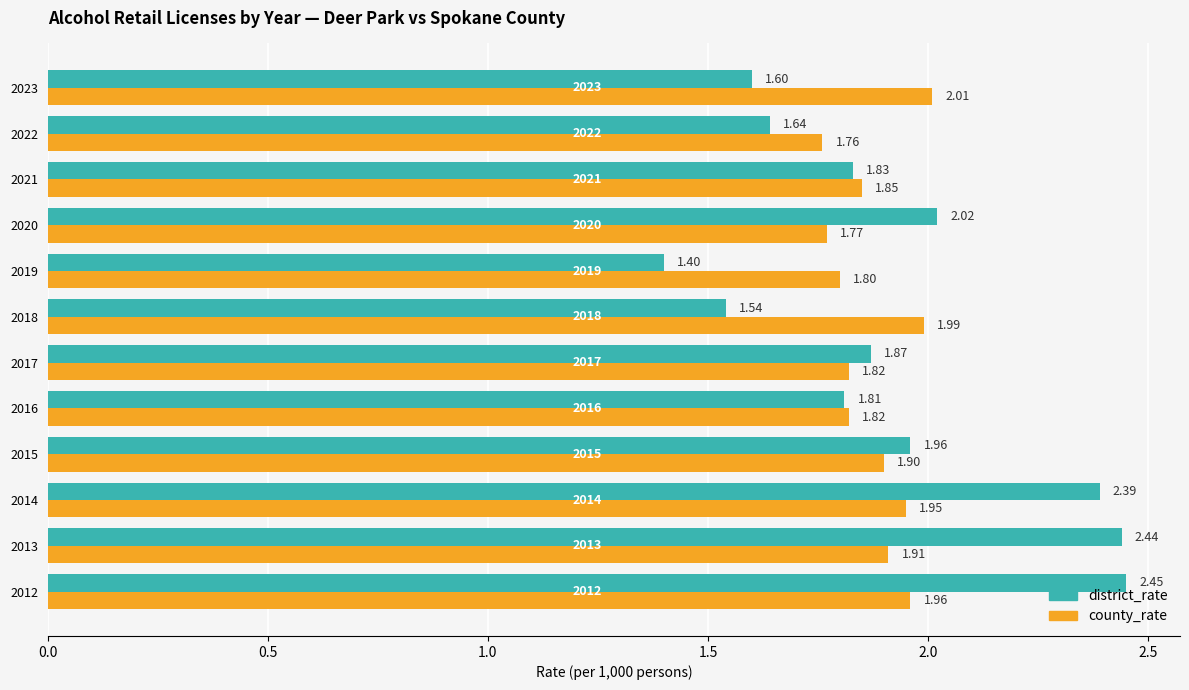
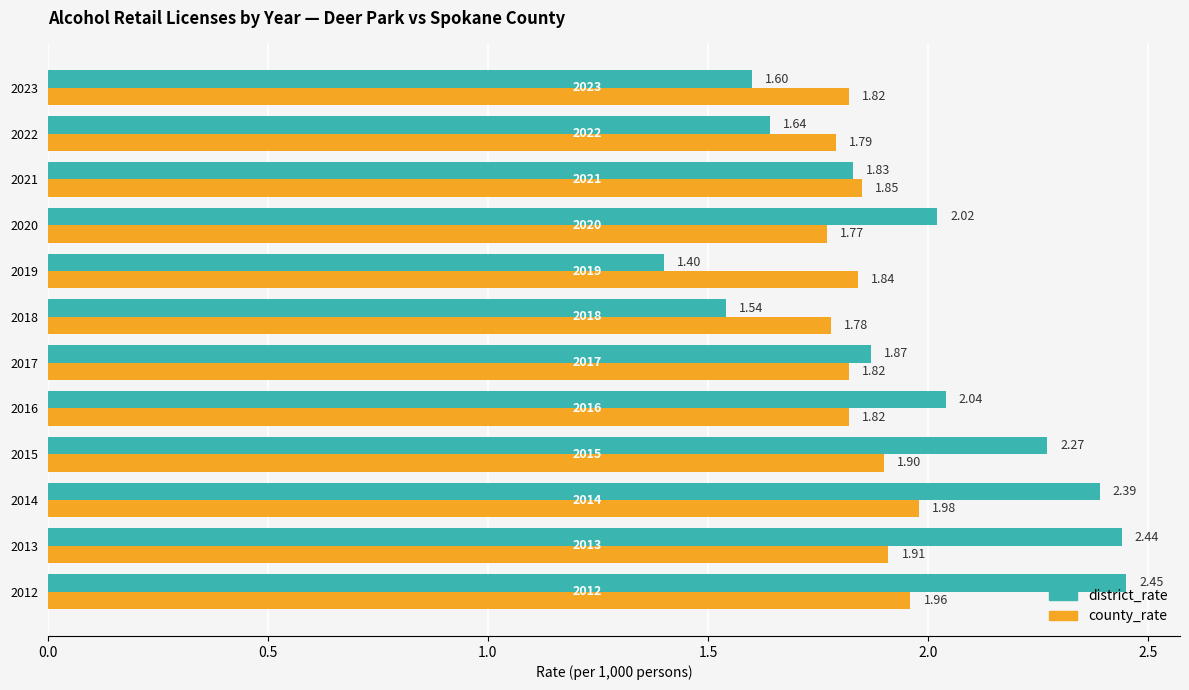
county_rate, 2023: 2.01 -> 1.82
county_rate, 2022: 1.76 -> 1.79
county_rate, 2019: 1.80 -> 1.84
county_rate, 2018: 1.99 -> 1.78
district_rate, 2016: 1.81 -> 2.04
district_rate, 2015: 1.96 -> 2.27
county_rate, 2014: 1.95 -> 1.98
